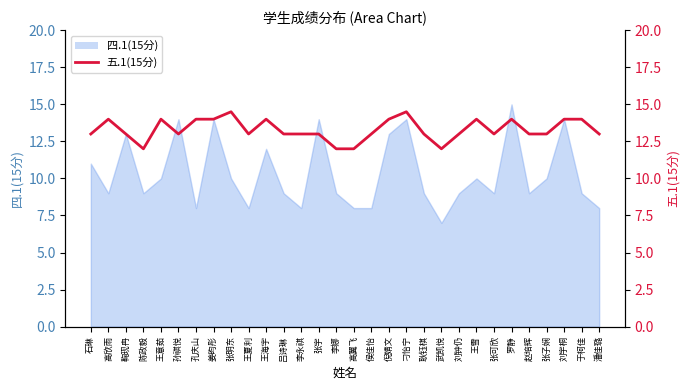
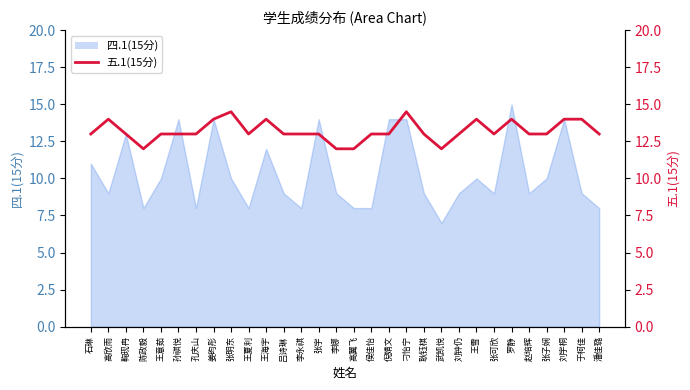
四.1(15分), 陈政毅: 9 -> 8
四.1(15分), 倪婧文: 13 -> 14
五.1(15分), 王意茹: 14 -> 13
五.1(15分), 孔庆山: 14 -> 13
五.1(15分), 倪婧文: 14 -> 13
